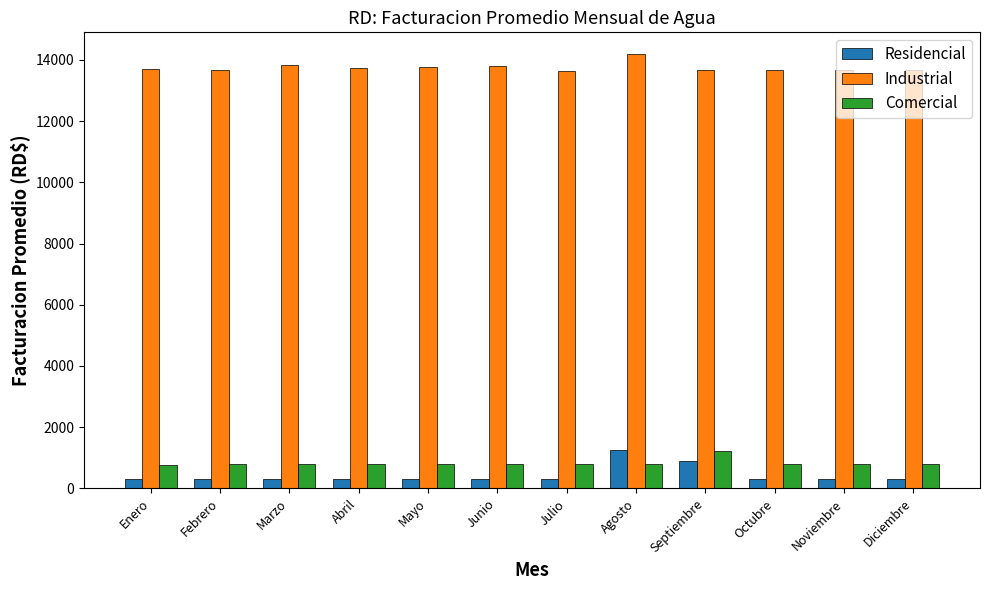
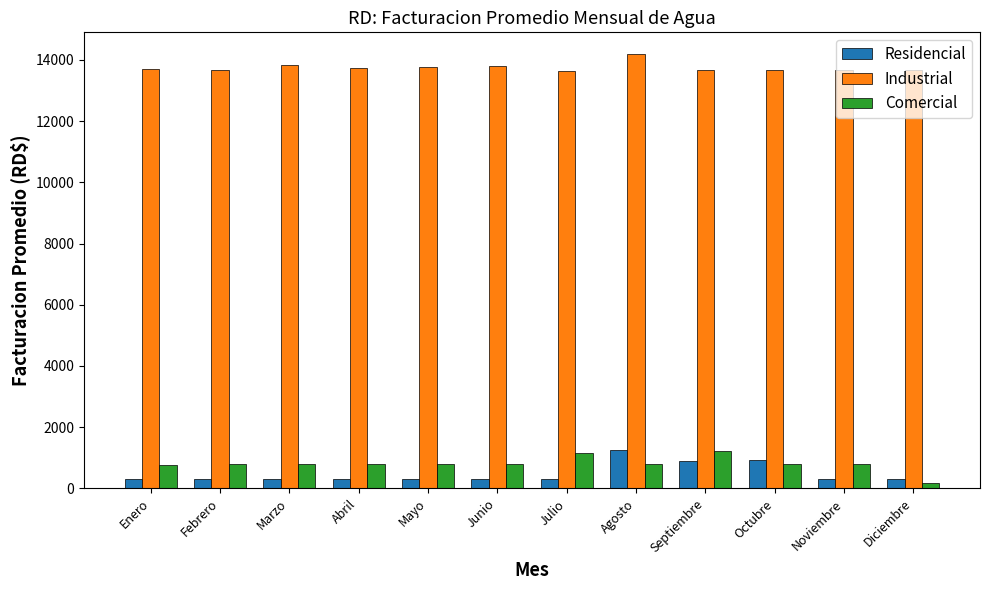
Comercial, Julio: 800 -> 1100
Residencial, Octubre: 300 -> 900
Comercial, Diciembre: 800 -> 200
